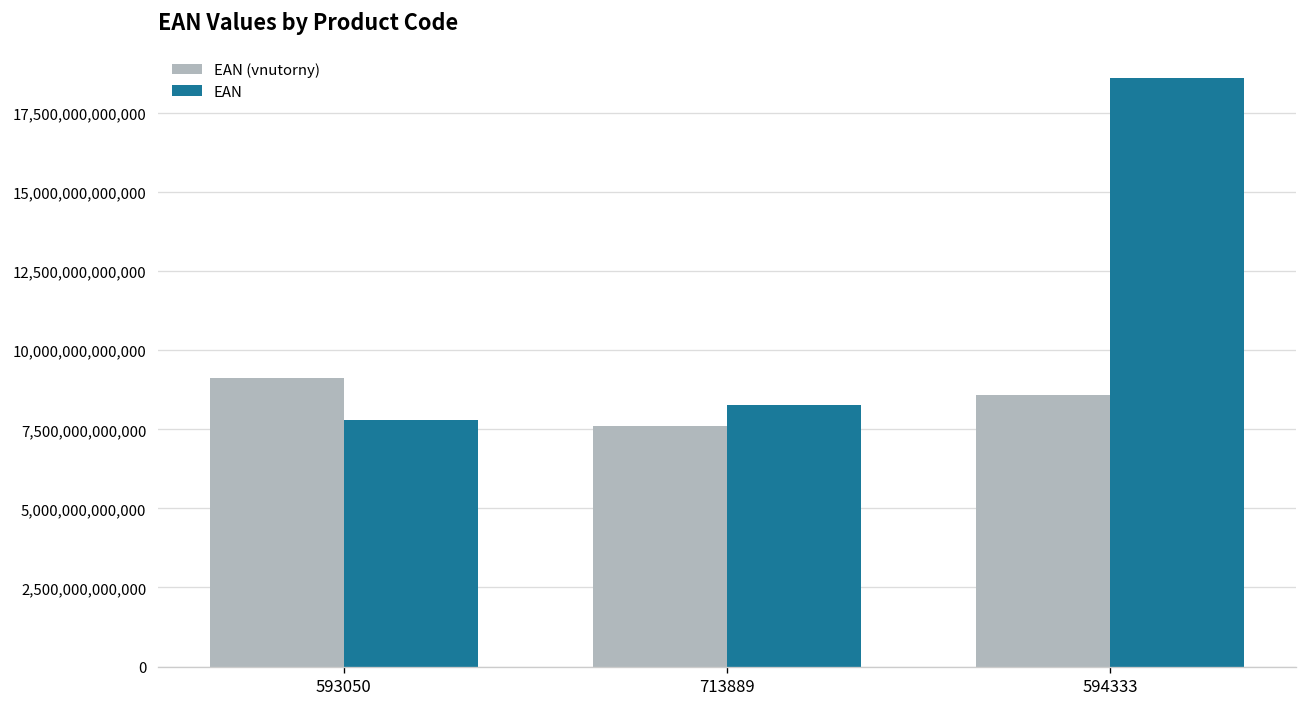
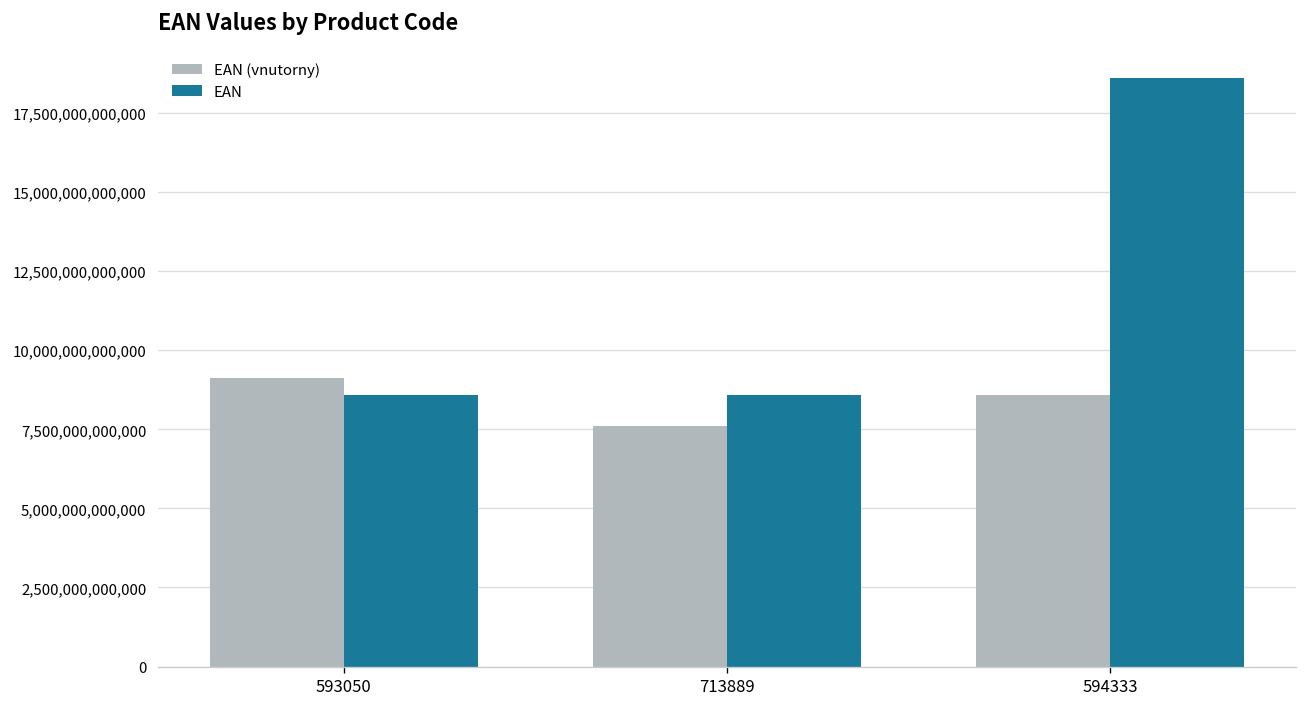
EAN, 593050: 7,800,000,000,000 -> 8,600,000,000,000
EAN, 713889: 8,300,000,000,000 -> 8,600,000,000,000
